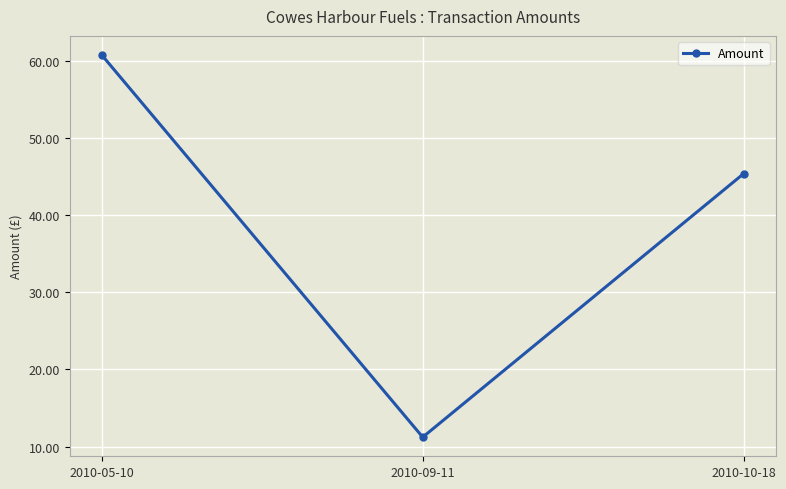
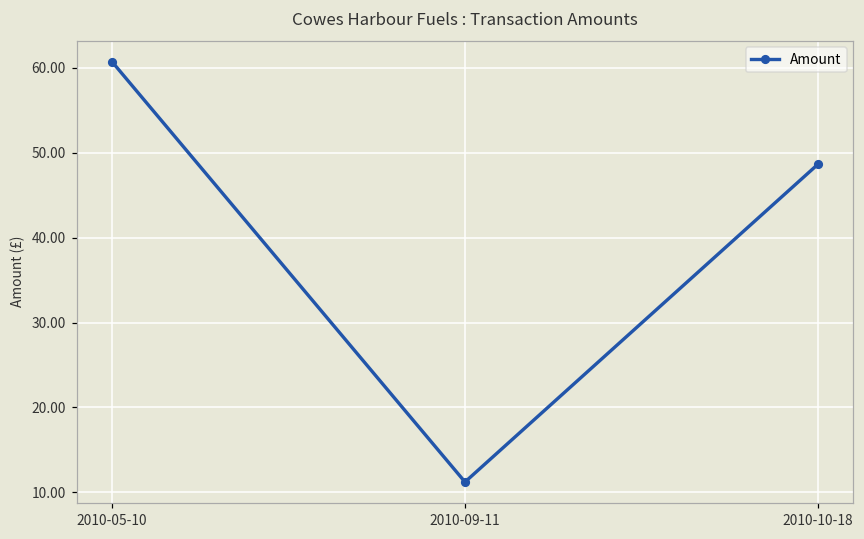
2010-10-18: 45 -> 49
